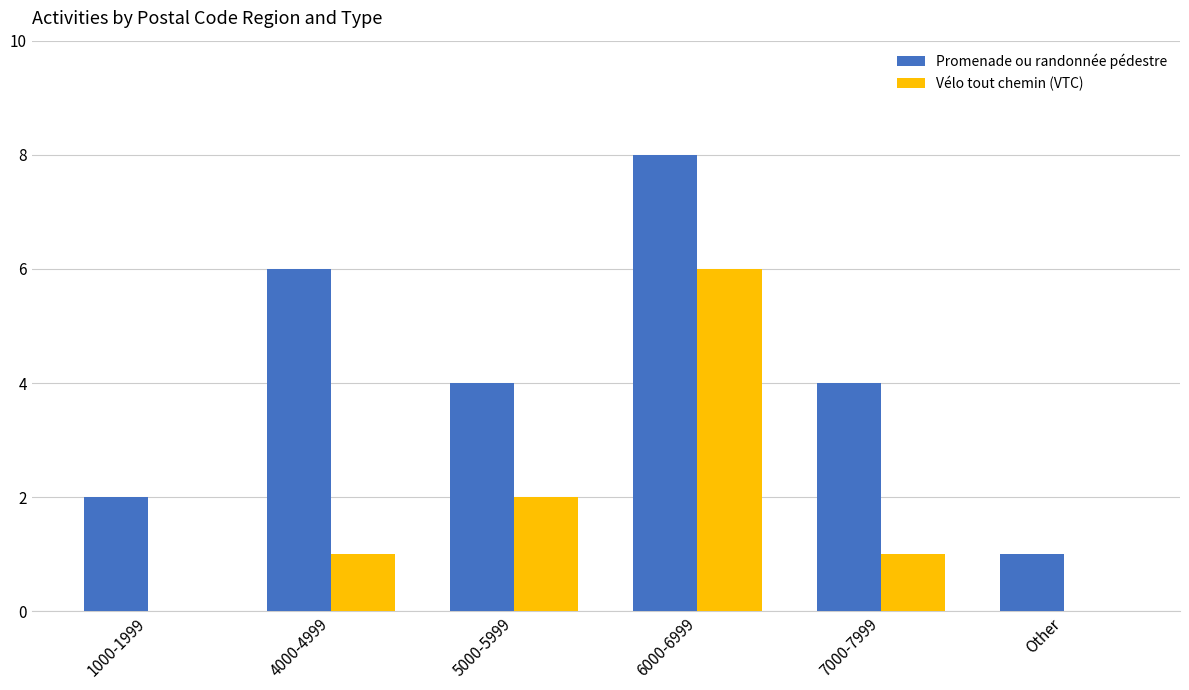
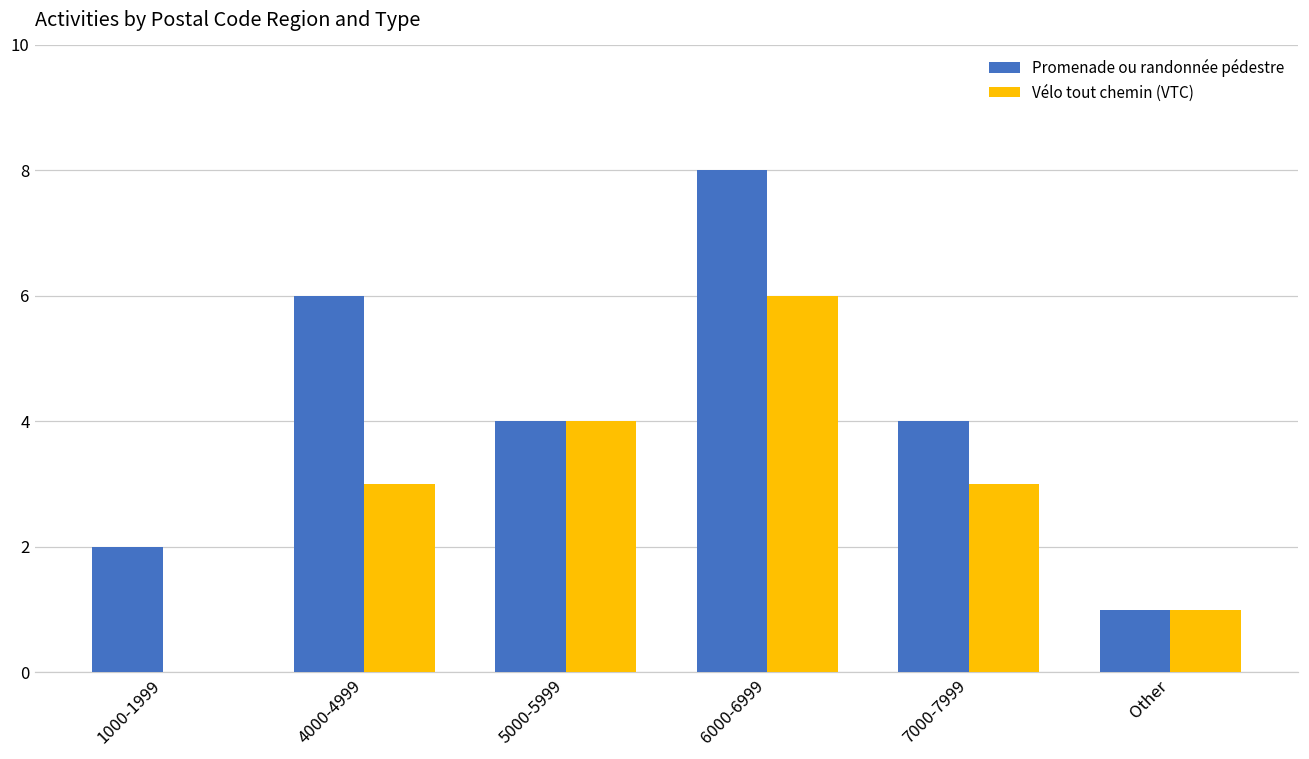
Vélo tout chemin (VTC), 4000-4999: 1 -> 3
Vélo tout chemin (VTC), 5000-5999: 2 -> 4
Vélo tout chemin (VTC), 7000-7999: 1 -> 3
Vélo tout chemin (VTC), Other: 0 -> 1
